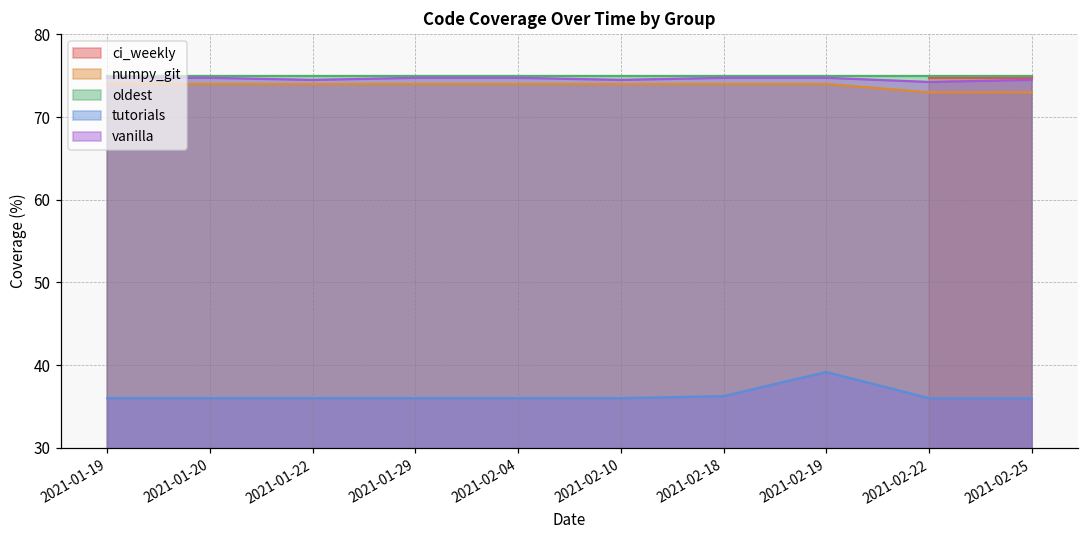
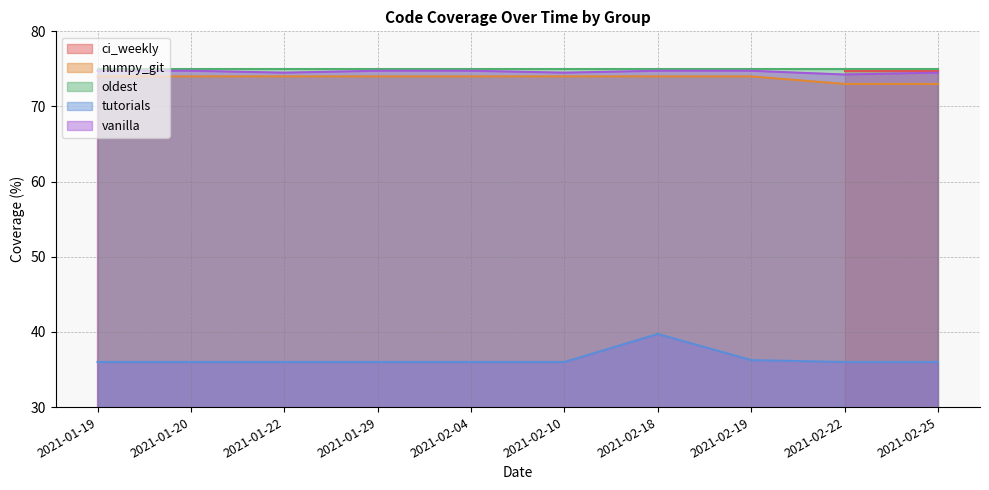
tutorials, 2021-02-18: 36 -> 40
tutorials, 2021-02-19: 39 -> 36
